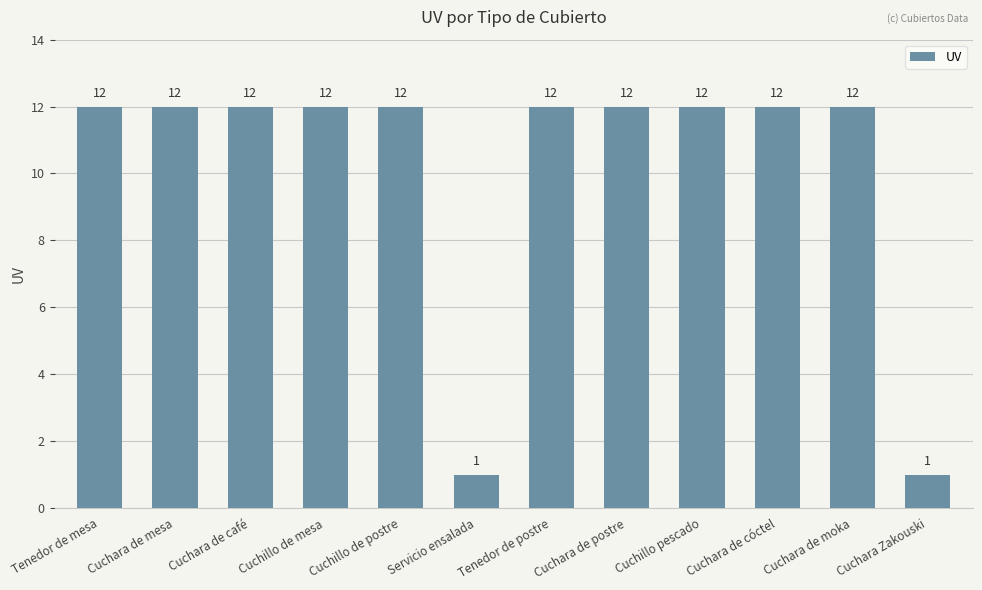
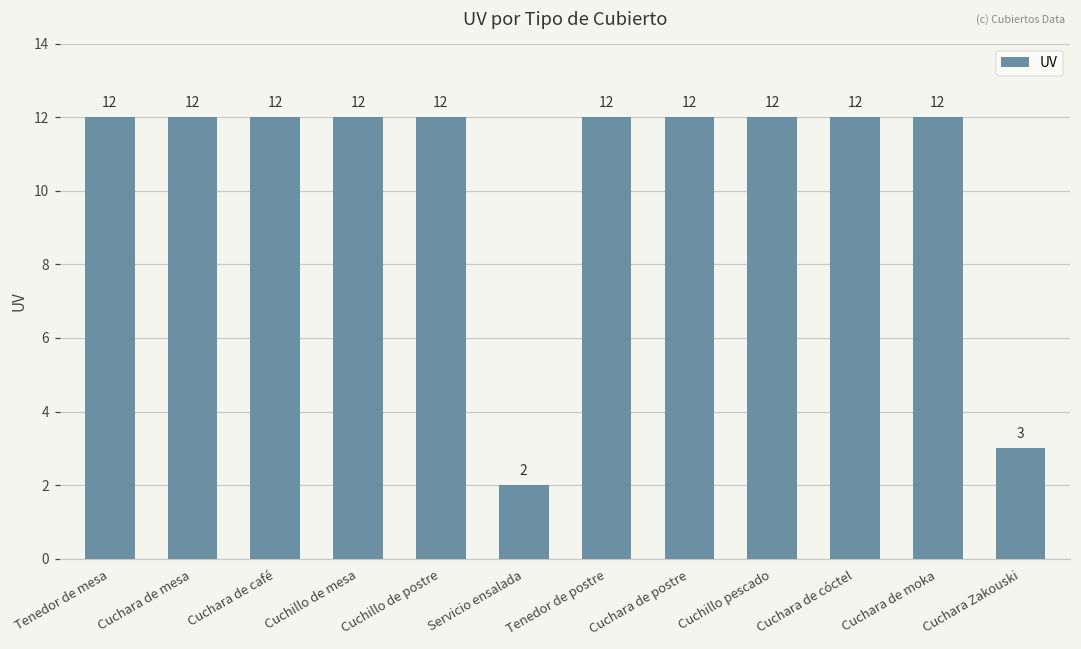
Servicio ensalada: 1 -> 2
Cuchara Zakouski: 1 -> 3
